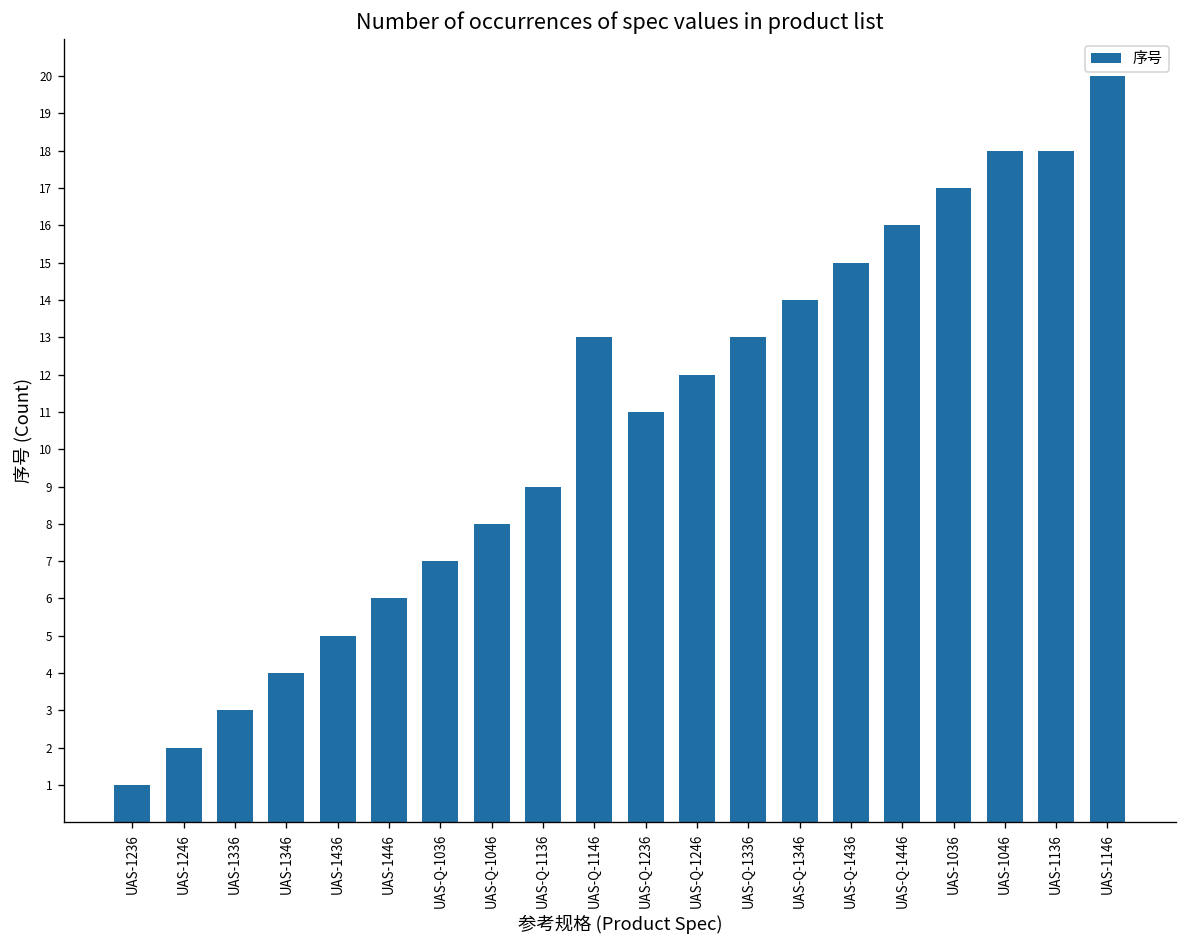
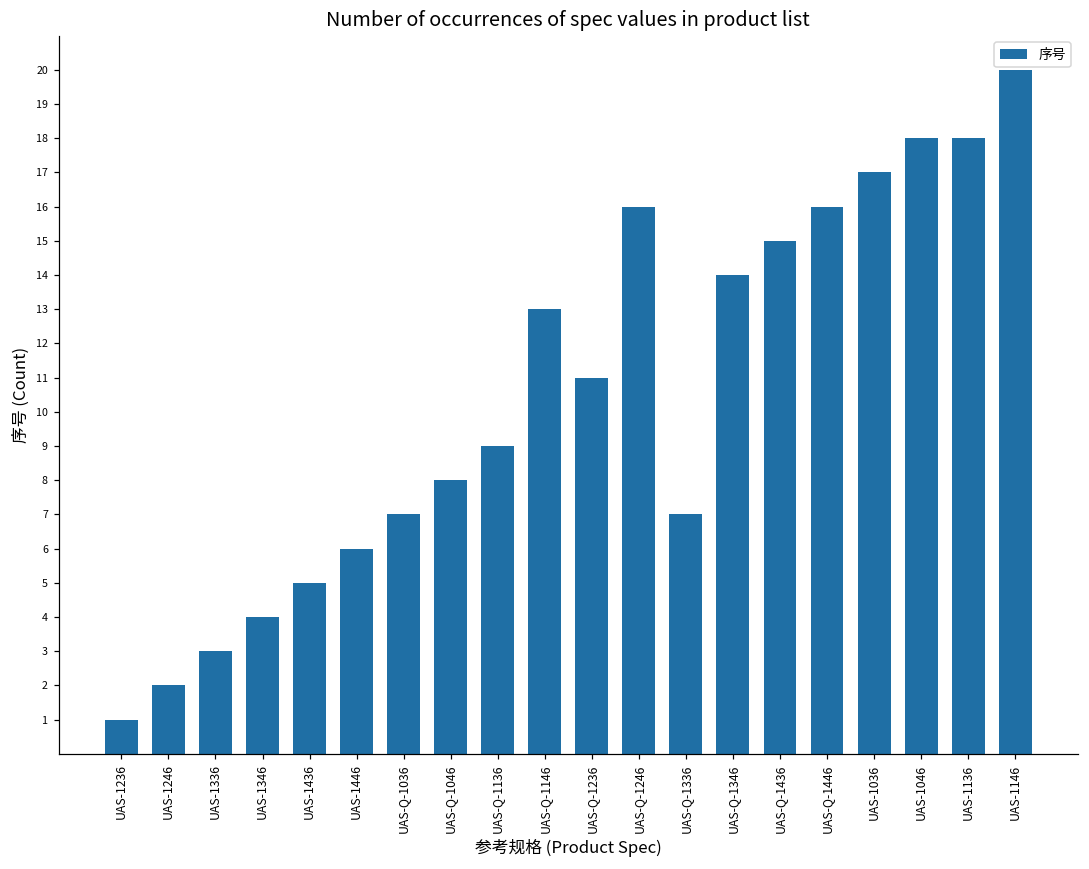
UAS-Q-1246: 12 -> 16
UAS-Q-1336: 13 -> 7
